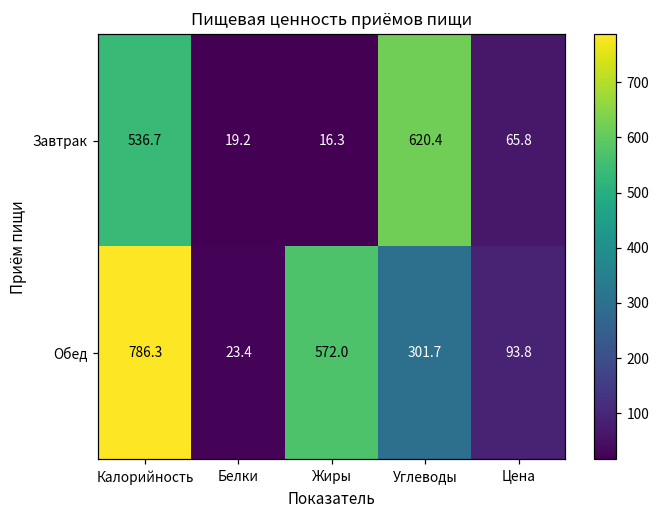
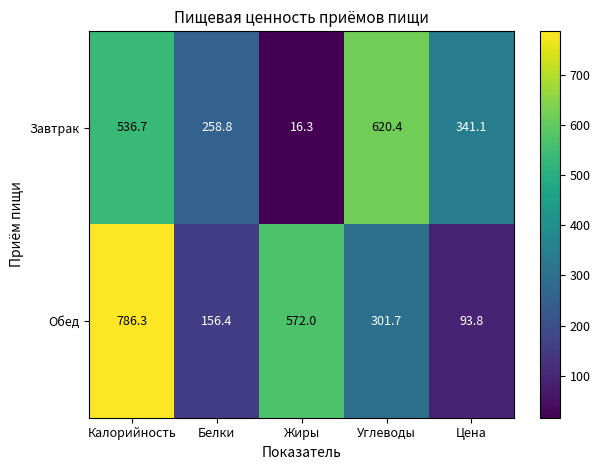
Завтрак, Белки: 19.2 -> 258.8
Завтрак, Цена: 65.8 -> 341.1
Обед, Белки: 23.4 -> 156.4
